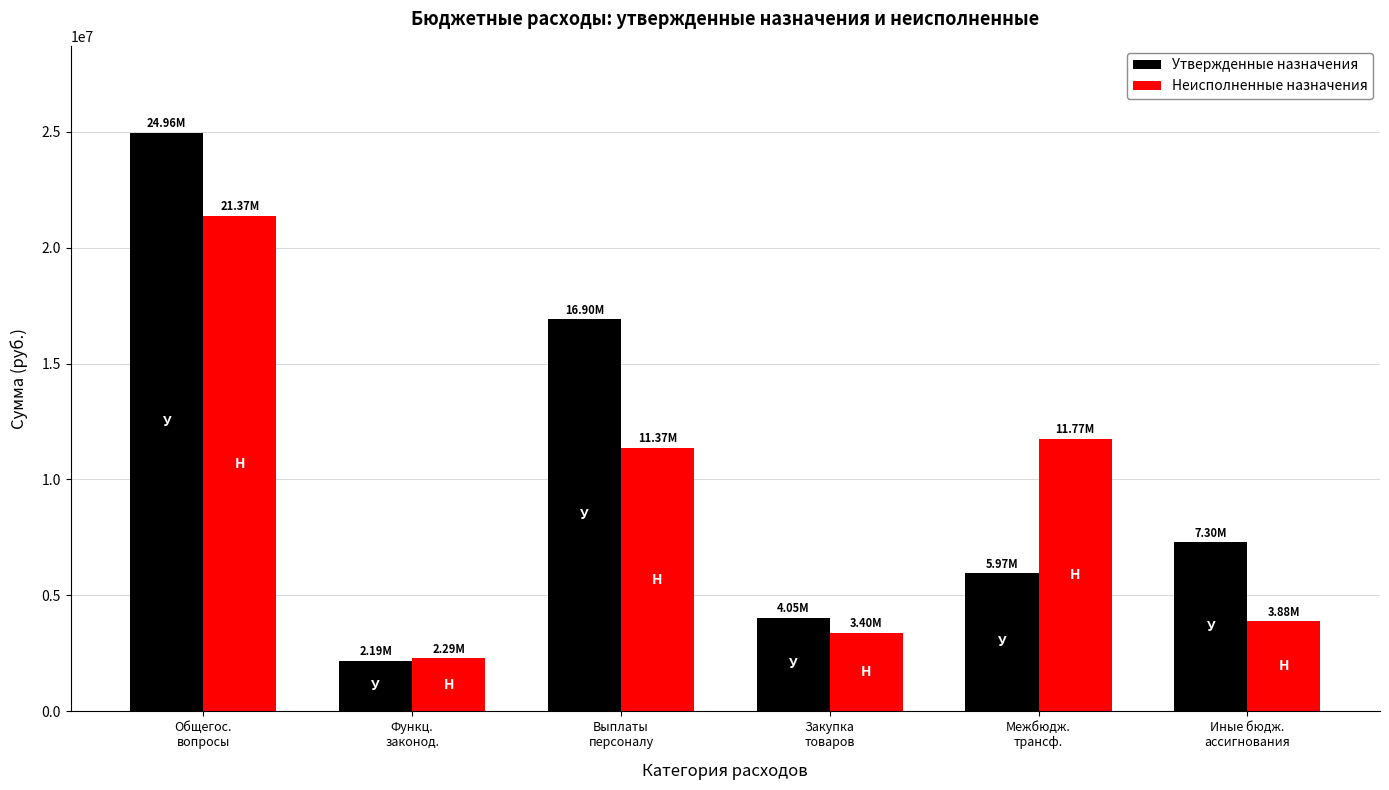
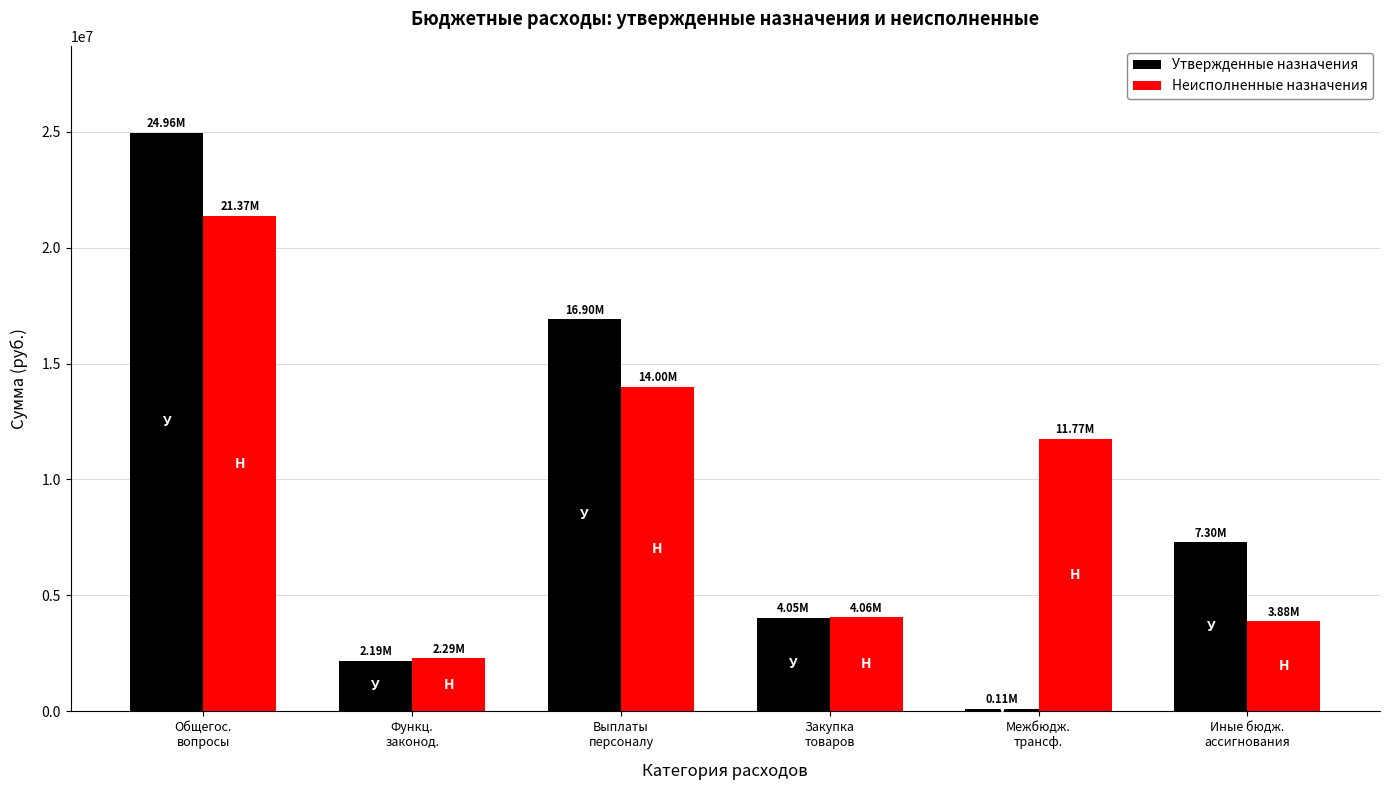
Неисполненные назначения, Выплаты персоналу: 11.37M -> 14.00M
Неисполненные назначения, Закупка товаров: 3.40M -> 4.06M
Утвержденные назначения, Межбюдж. трансф.: 5.97M -> 0.11M
